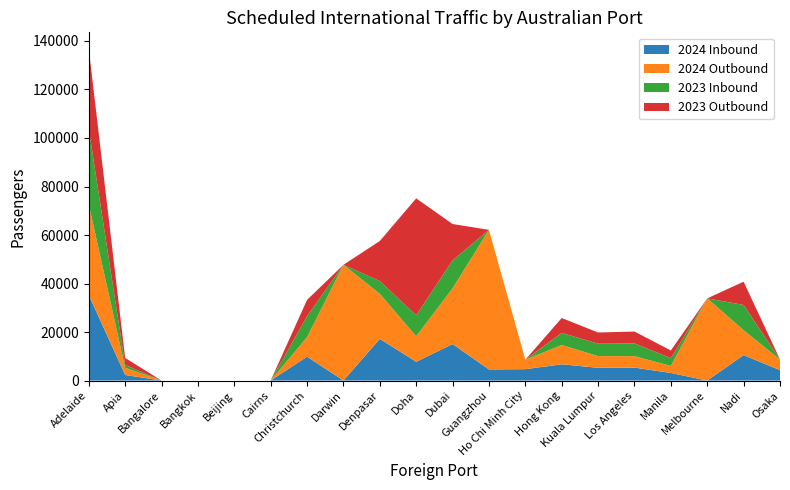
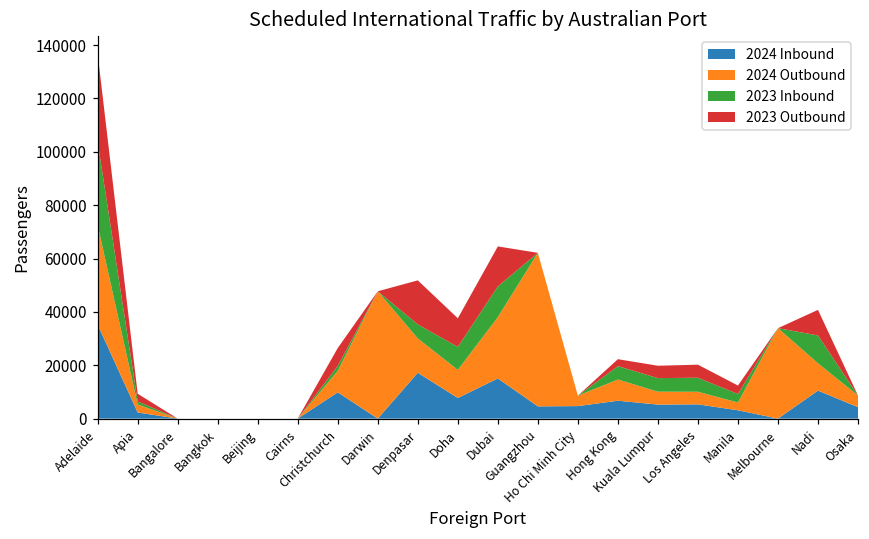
2023 Inbound, Christchurch: 9000 -> 2000
2024 Outbound, Denpasar: 19000 -> 13000
2023 Outbound, Doha: 48000 -> 11000
2023 Outbound, Hong Kong: 6000 -> 3000
